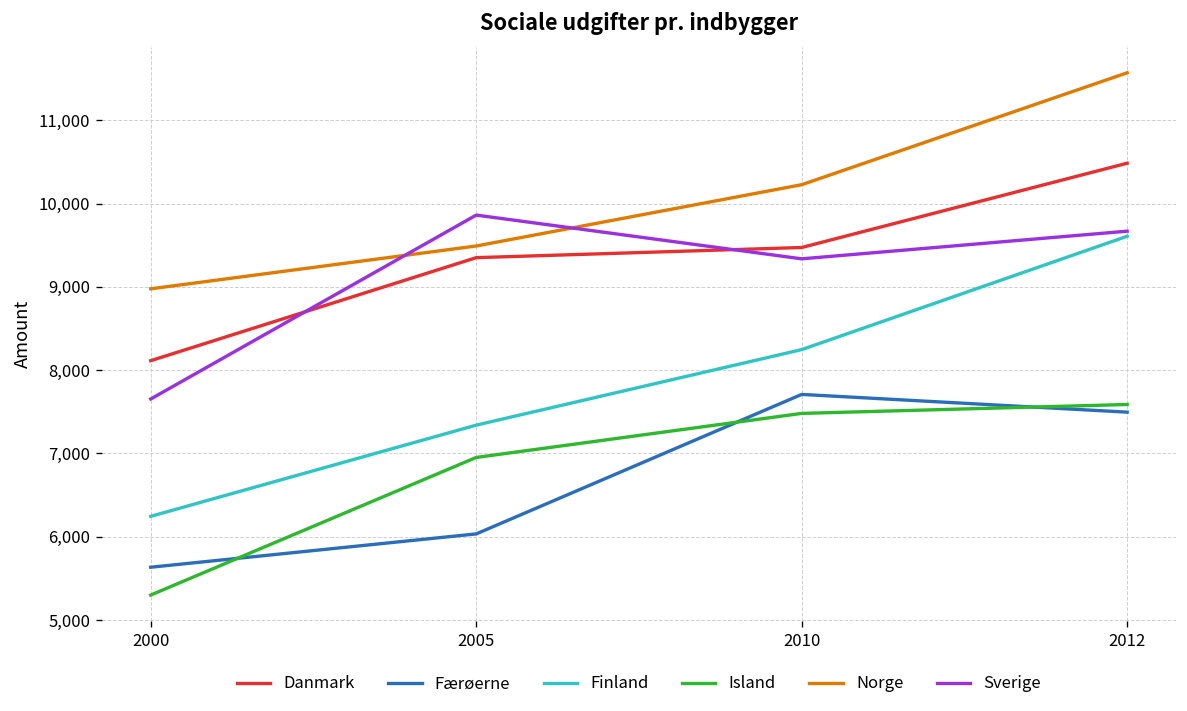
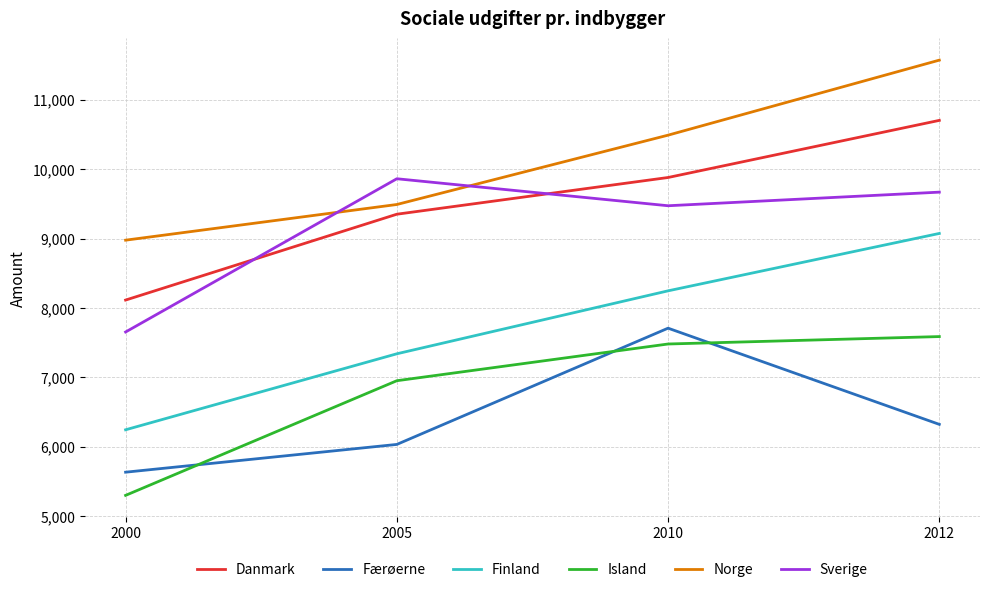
Danmark, 2010: 9,500 -> 9,900
Norge, 2010: 10,200 -> 10,500
Sverige, 2010: 9,300 -> 9,500
Danmark, 2012: 10,500 -> 10,700
Færøerne, 2012: 7,500 -> 6,300
Finland, 2012: 9,600 -> 9,100
